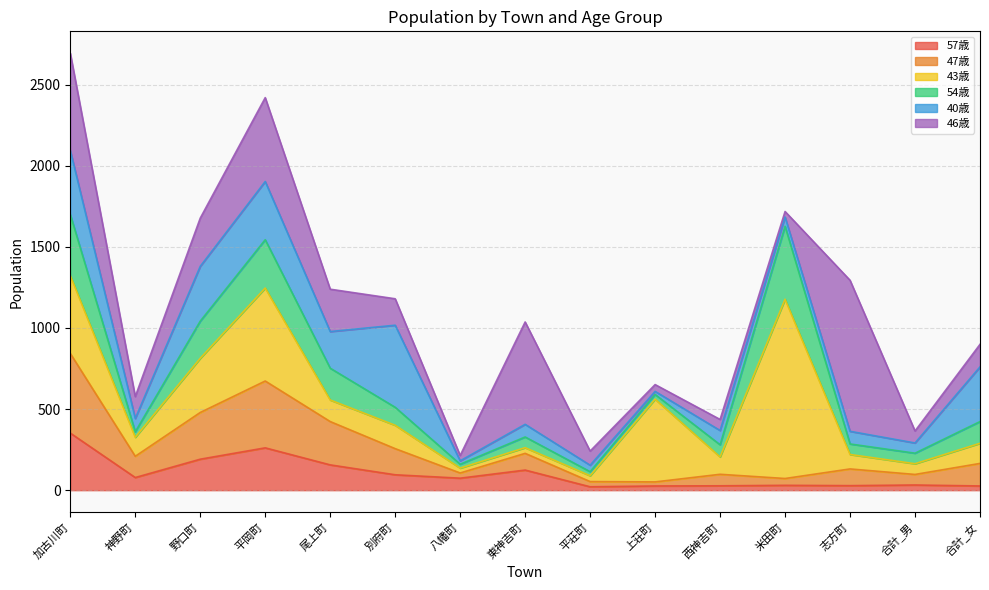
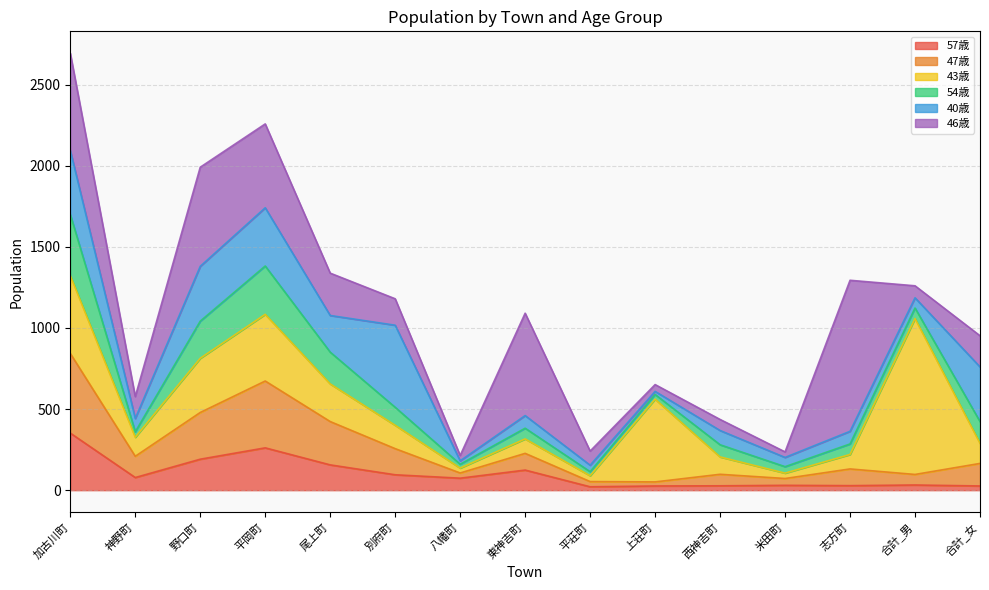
46歳, 野口町: 300 -> 610
43歳, 平岡町: 570 -> 410
43歳, 尾上町: 130 -> 230
43歳, 東神吉町: 40 -> 90
43歳, 米田町: 1110 -> 30
54歳, 米田町: 450 -> 40
43歳, 合計_男: 70 -> 960
46歳, 合計_女: 140 -> 190
